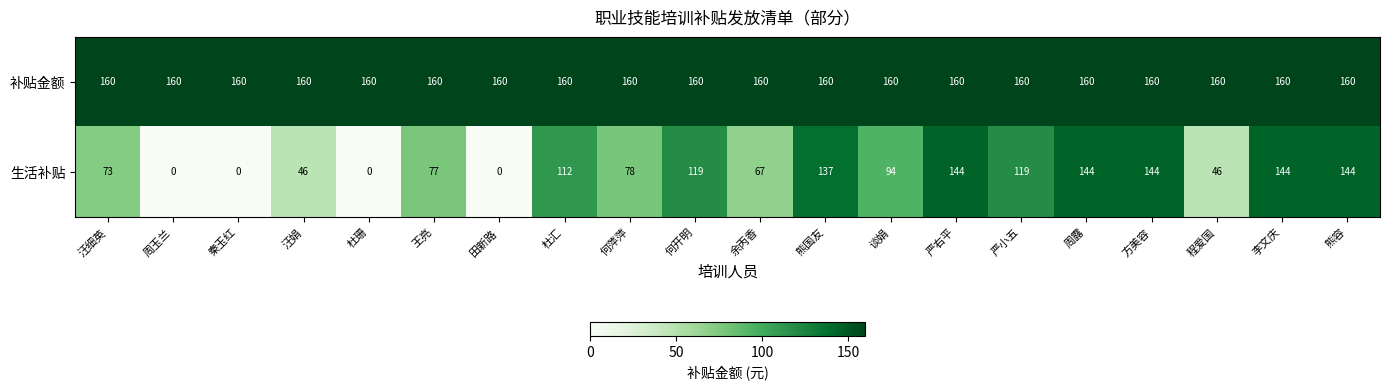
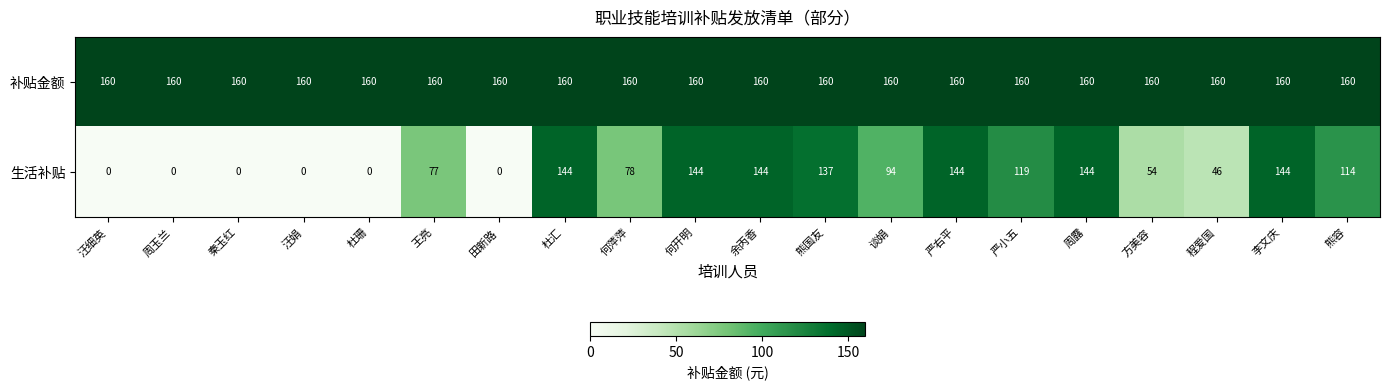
生活补贴, 汪细英: 73 -> 0
生活补贴, 汪娟: 46 -> 0
生活补贴, 杜汇: 112 -> 144
生活补贴, 何开明: 119 -> 144
生活补贴, 余丙香: 67 -> 144
生活补贴, 方美容: 144 -> 54
生活补贴, 熊容: 144 -> 114
